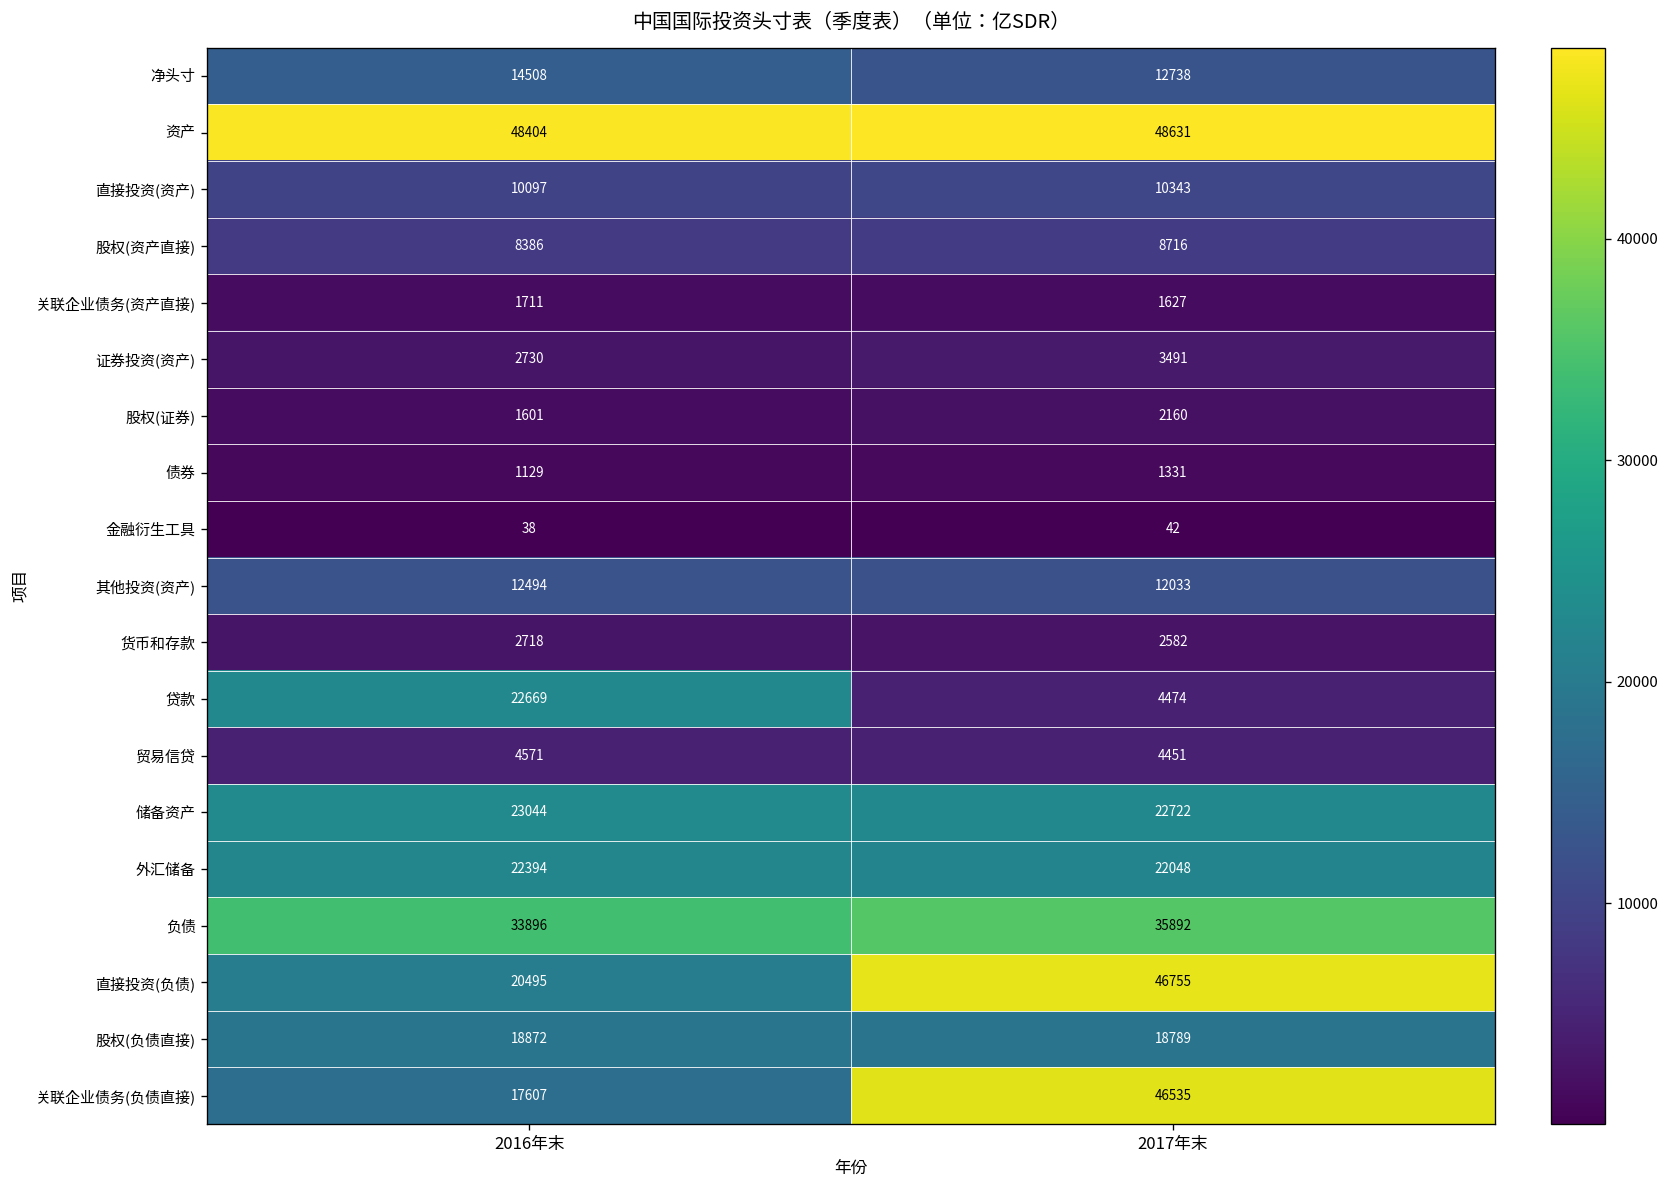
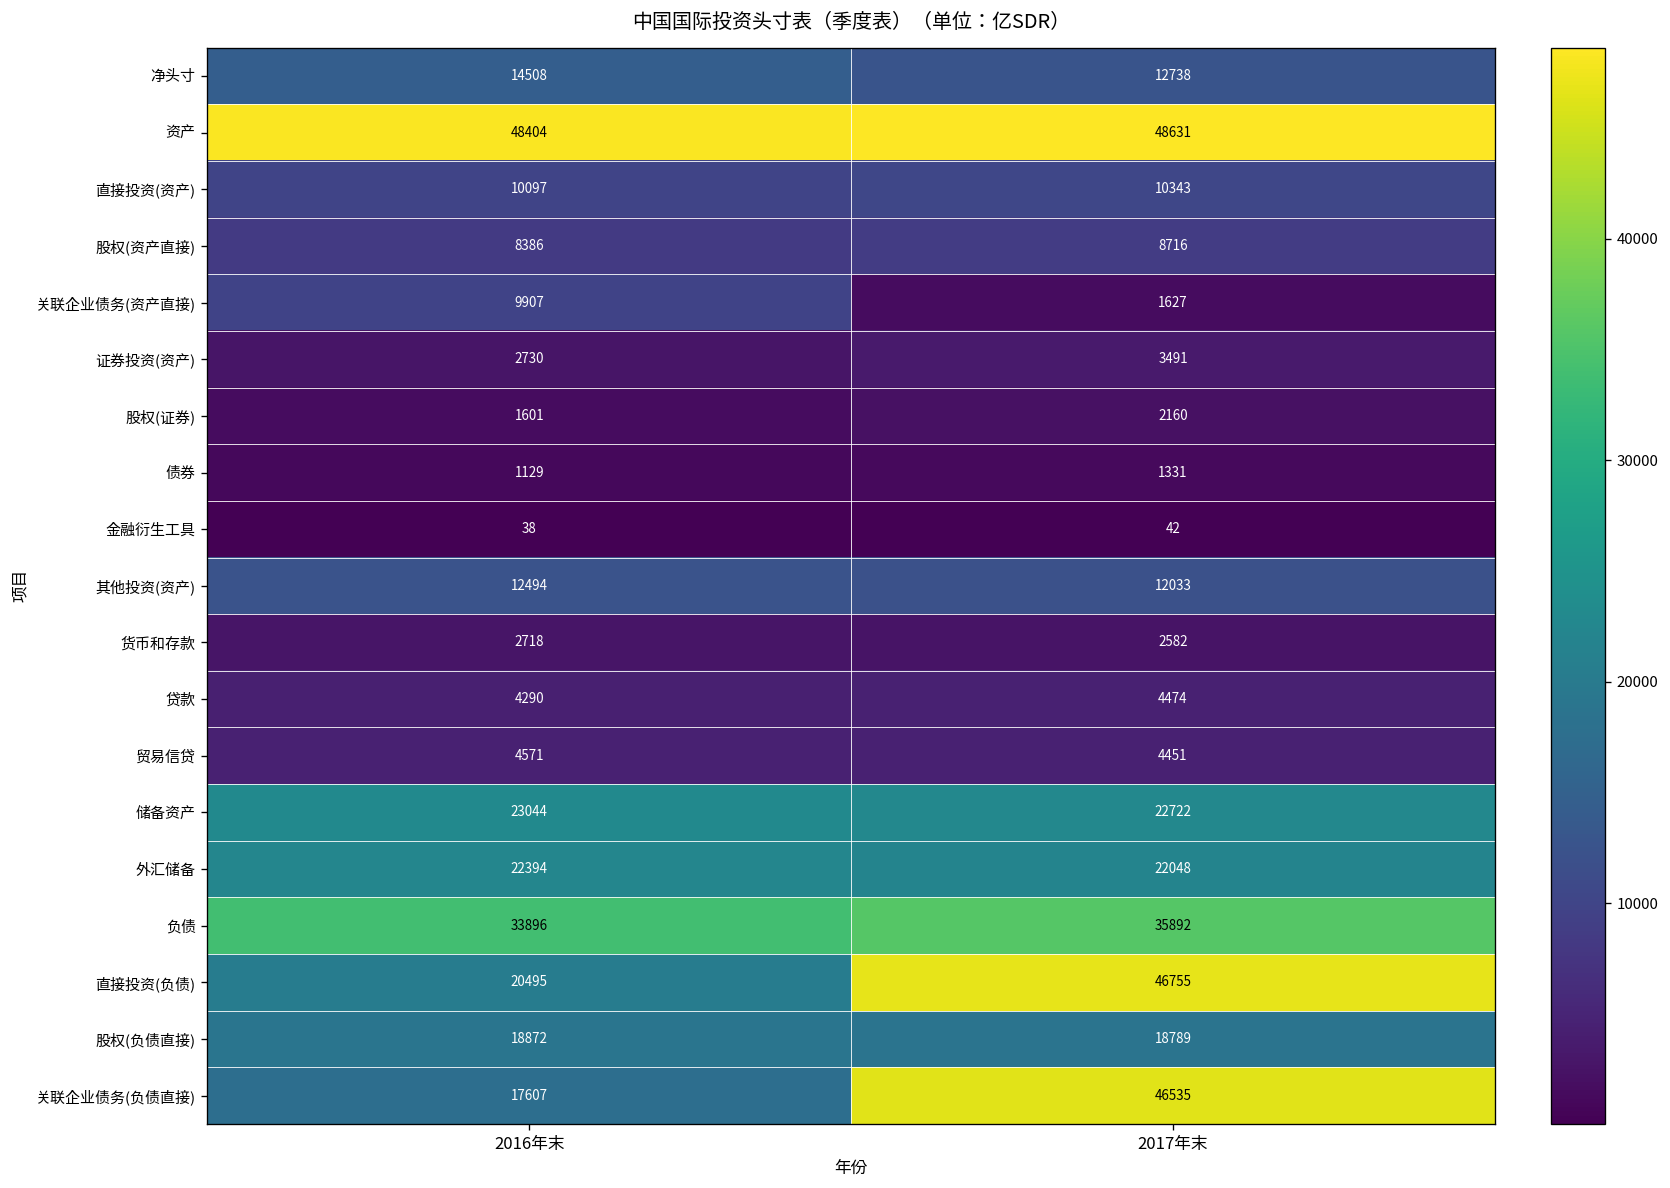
关联企业债务(资产直接), 2016年末: 1711 -> 9907
贷款, 2016年末: 22669 -> 4290
